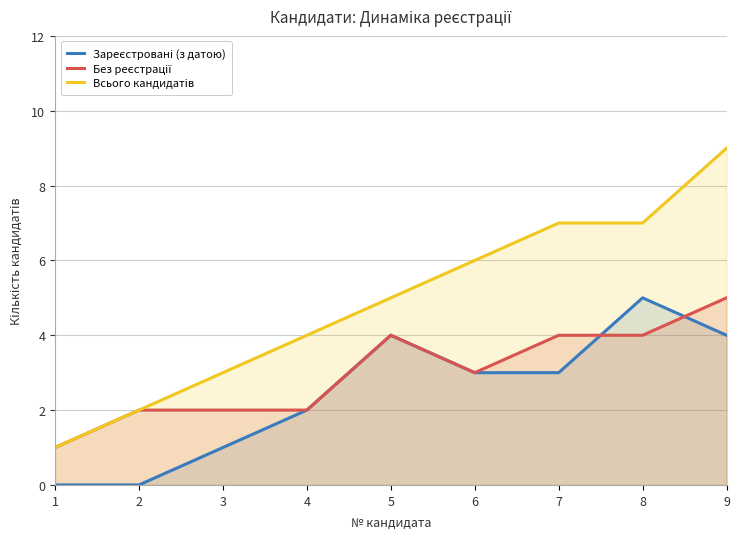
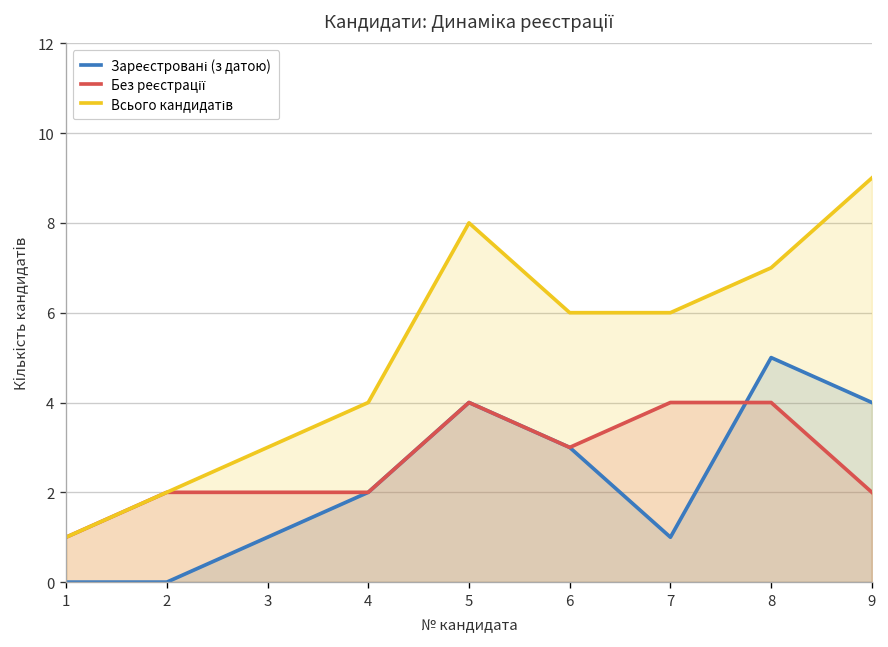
Всього кандидатів, 5: 5 -> 8
Зареєстровані (з датою), 7: 3 -> 1
Всього кандидатів, 7: 7 -> 6
Без реєстрації, 9: 5 -> 2
